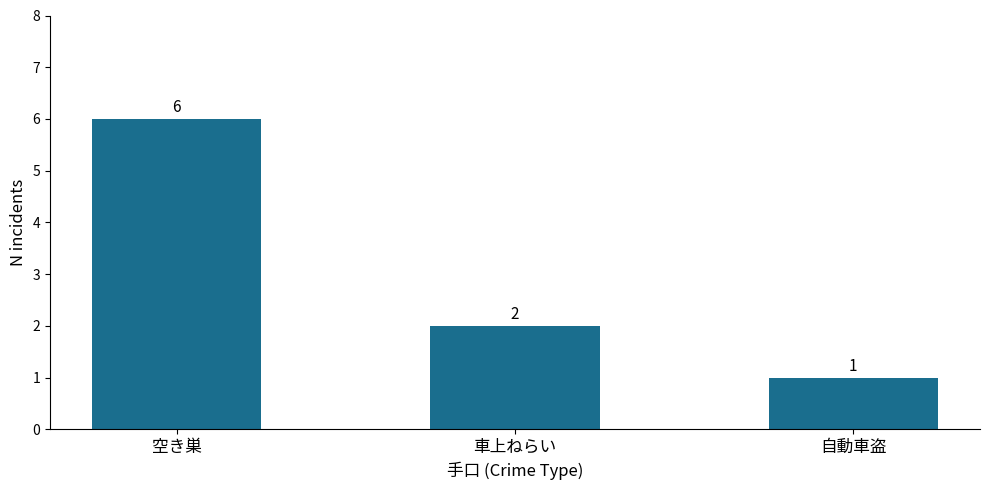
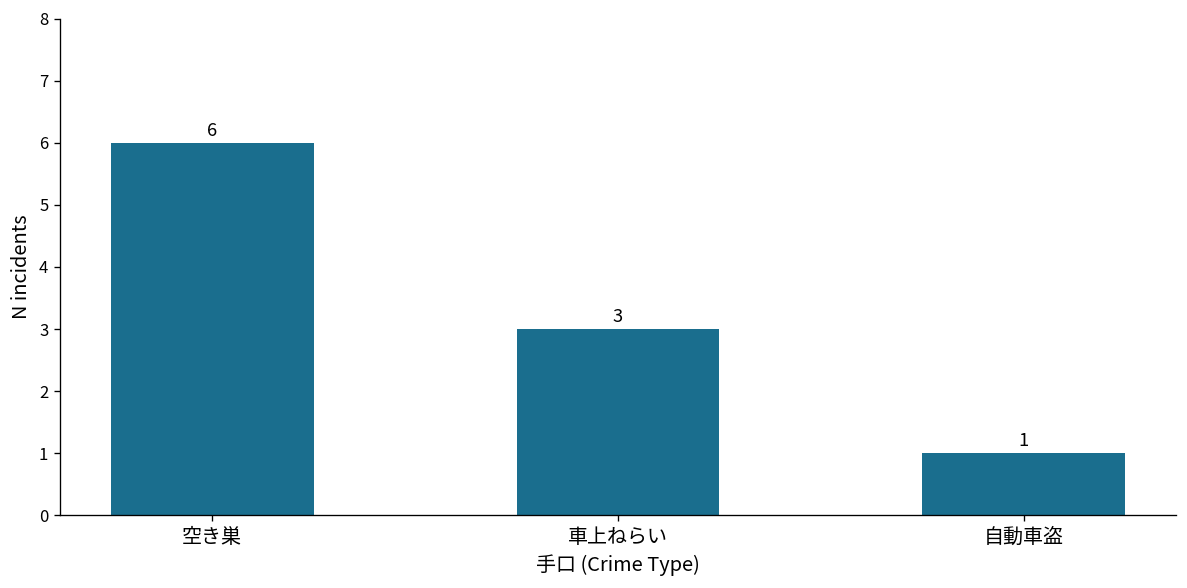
車上ねらい: 2 -> 3
